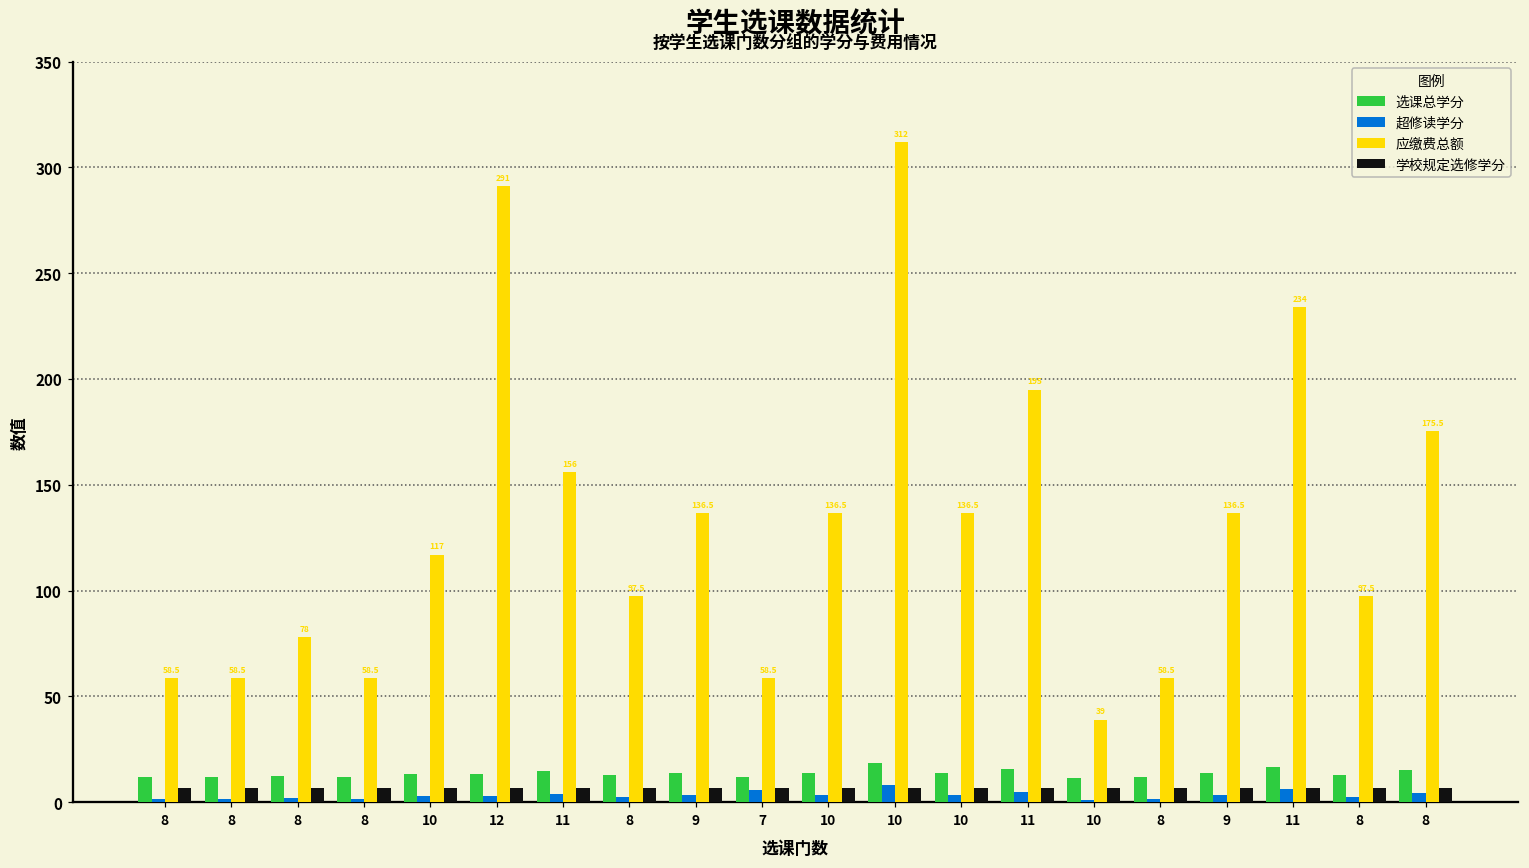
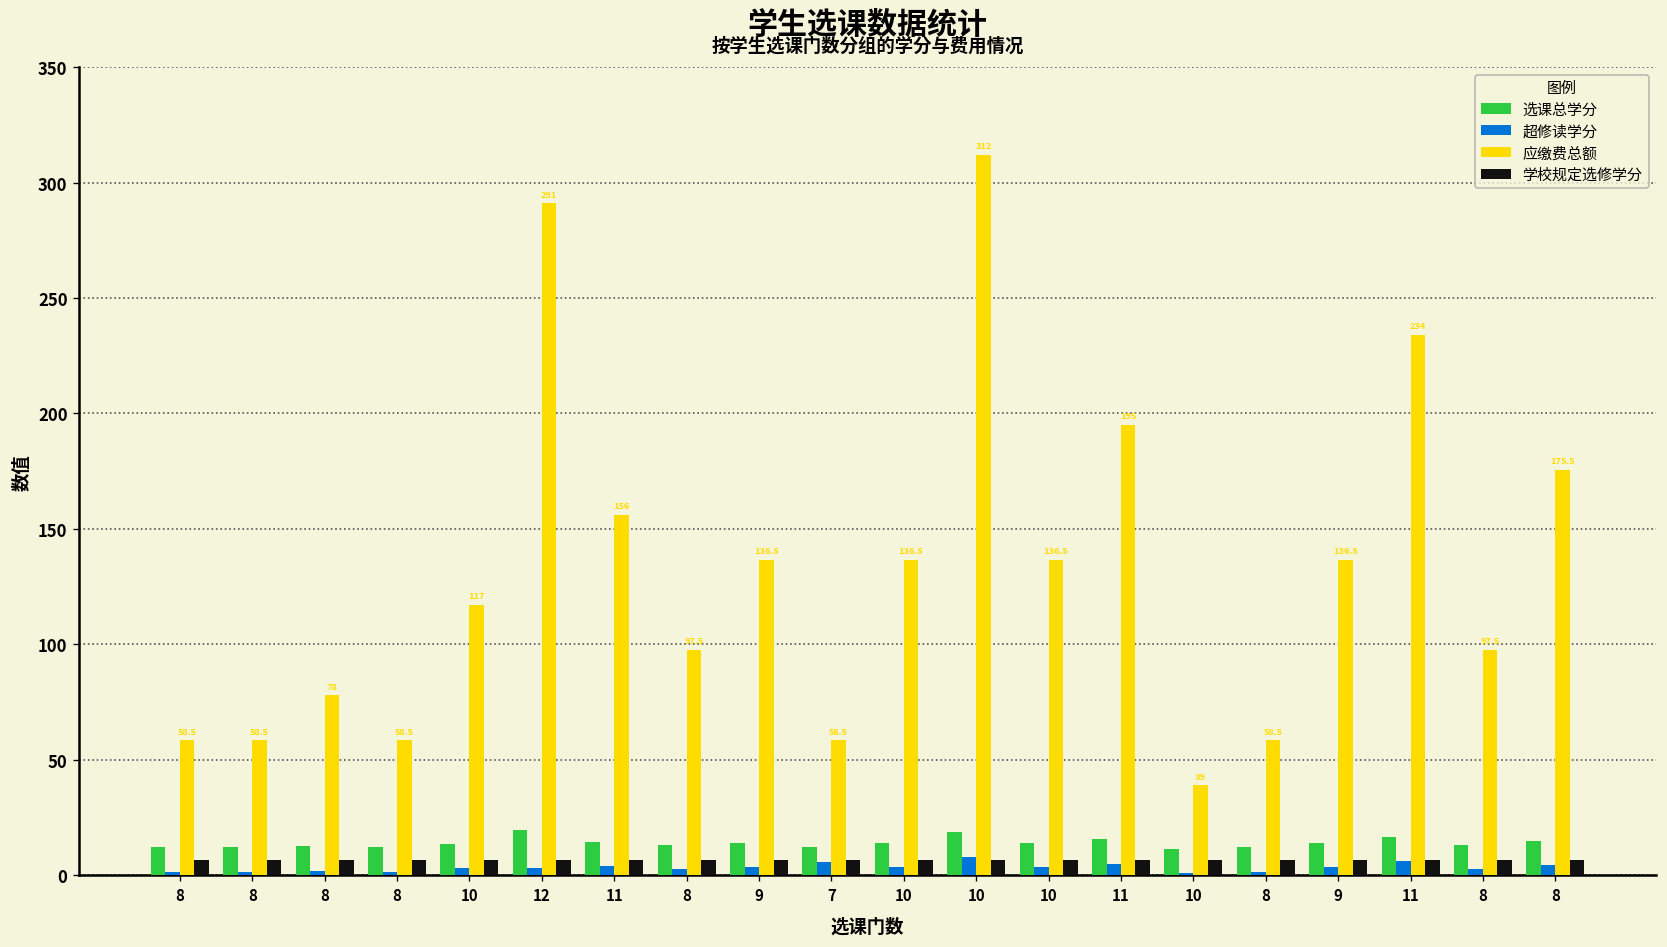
选课总学分, 12: 14 -> 20
